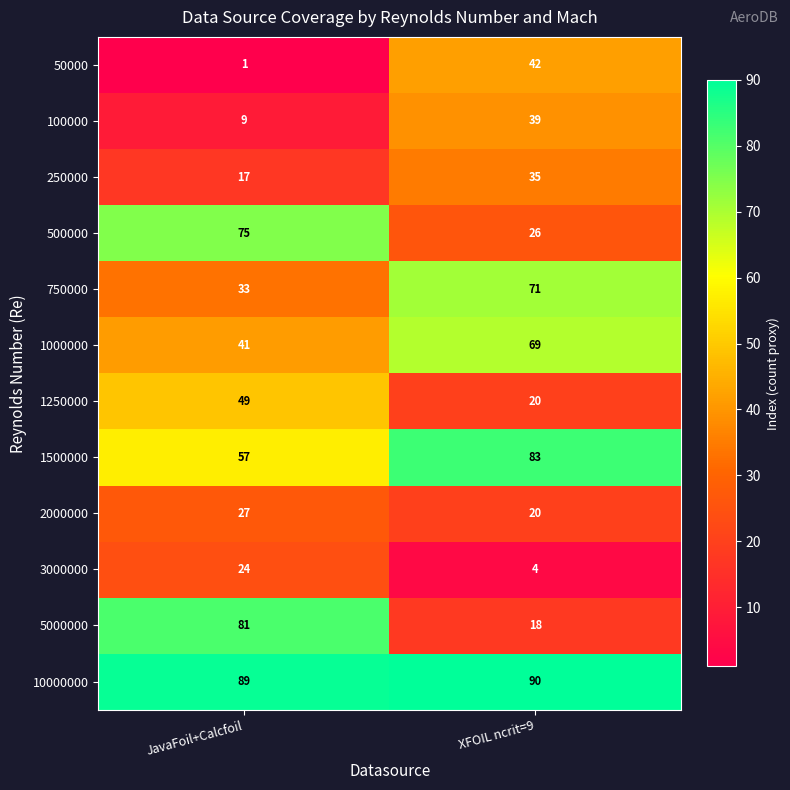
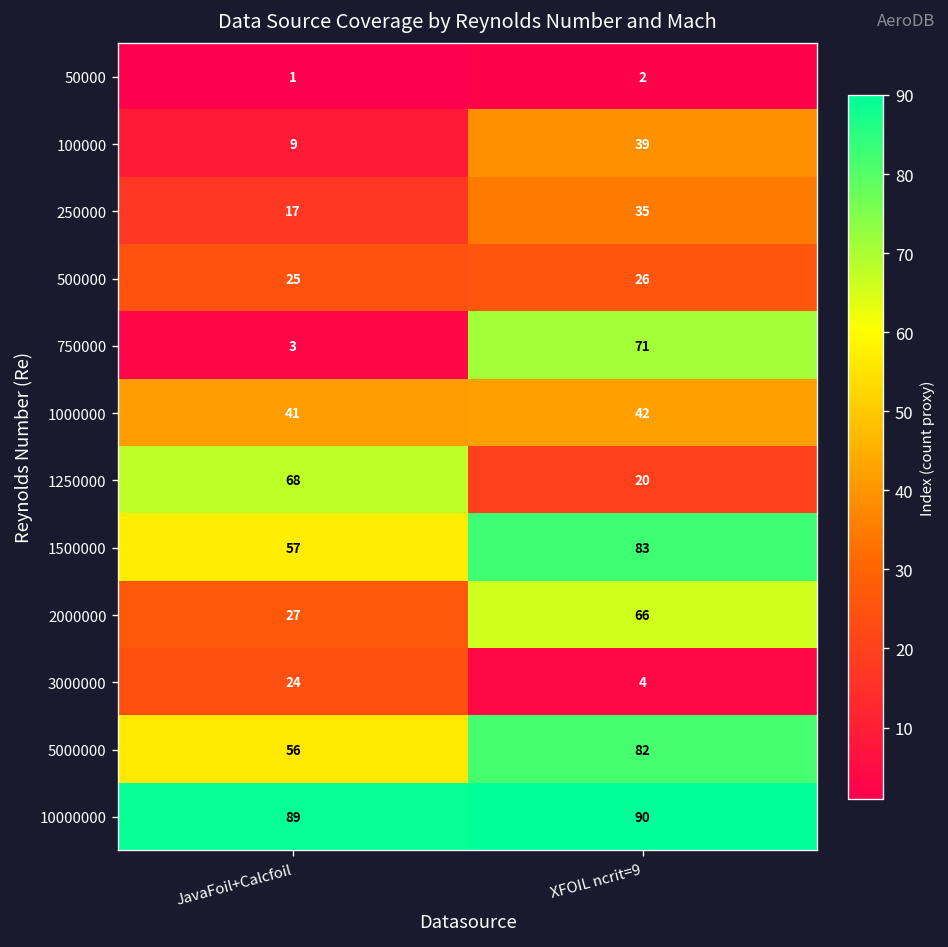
50000, XFOIL ncrit=9: 42 -> 2
500000, JavaFoil+Calcfoil: 75 -> 25
750000, JavaFoil+Calcfoil: 33 -> 3
1000000, XFOIL ncrit=9: 69 -> 42
1250000, JavaFoil+Calcfoil: 49 -> 68
2000000, XFOIL ncrit=9: 20 -> 66
5000000, JavaFoil+Calcfoil: 81 -> 56
5000000, XFOIL ncrit=9: 18 -> 82
